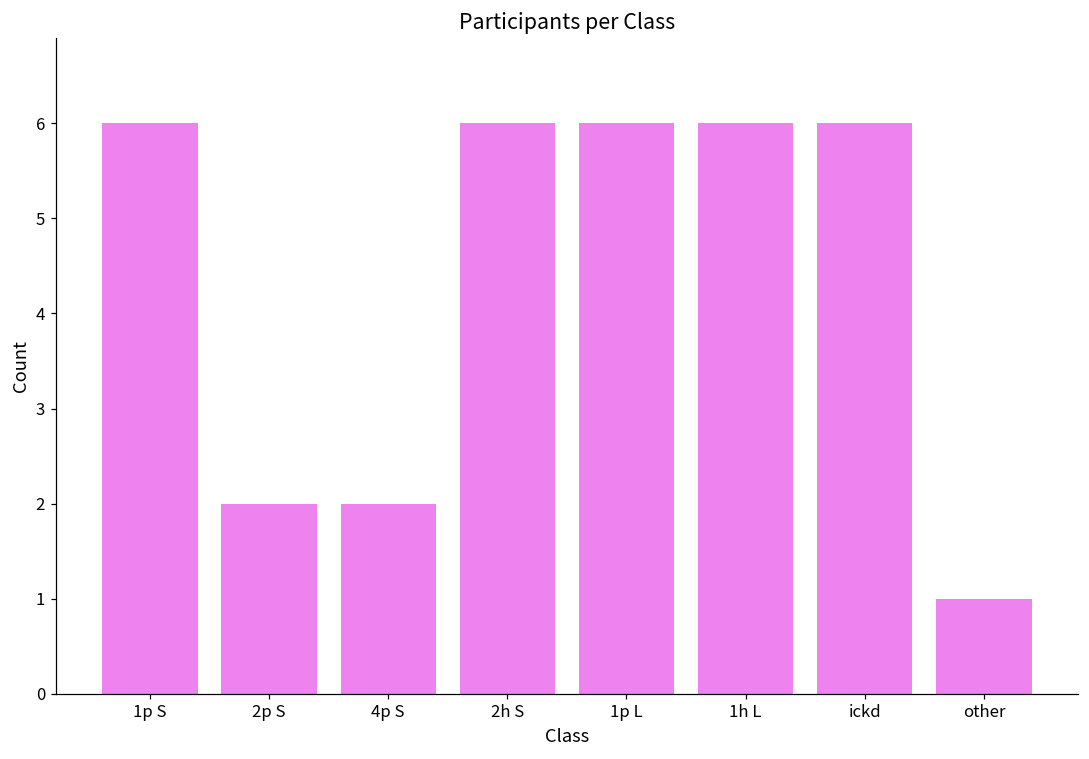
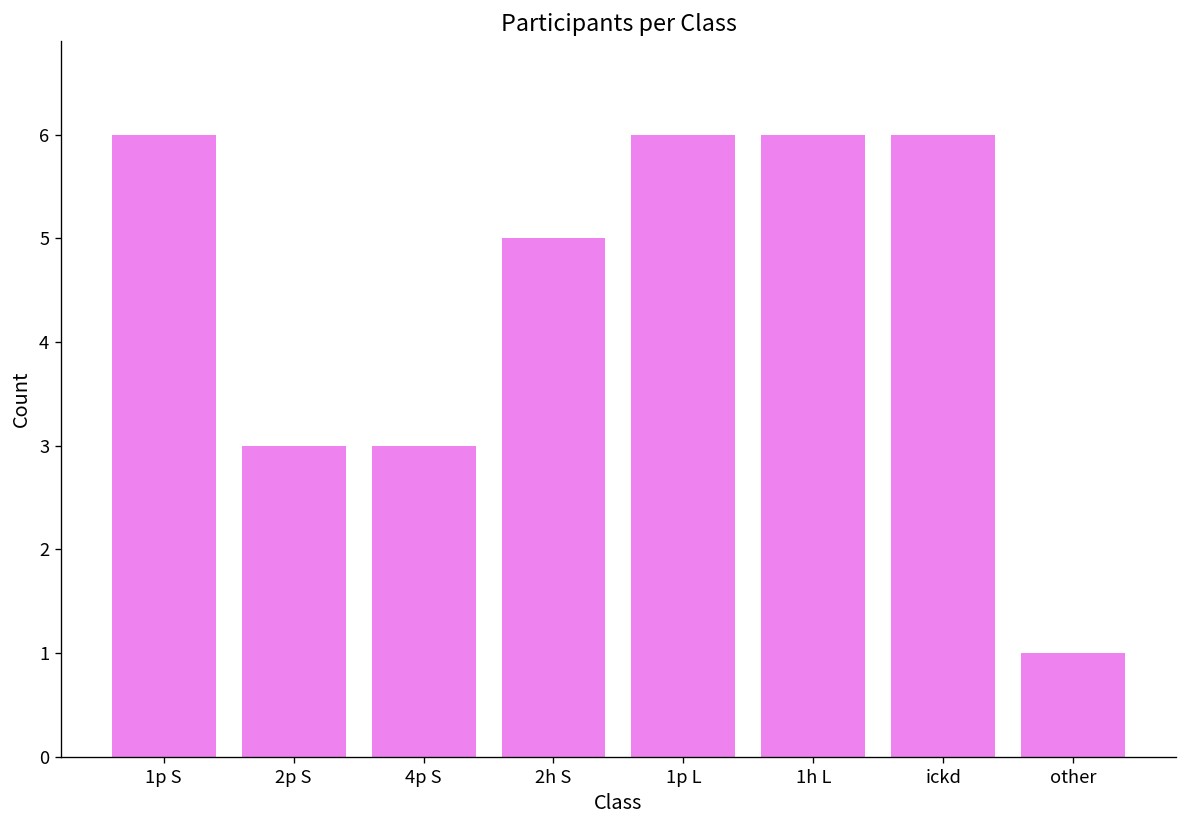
2p S: 2 -> 3
4p S: 2 -> 3
2h S: 6 -> 5
